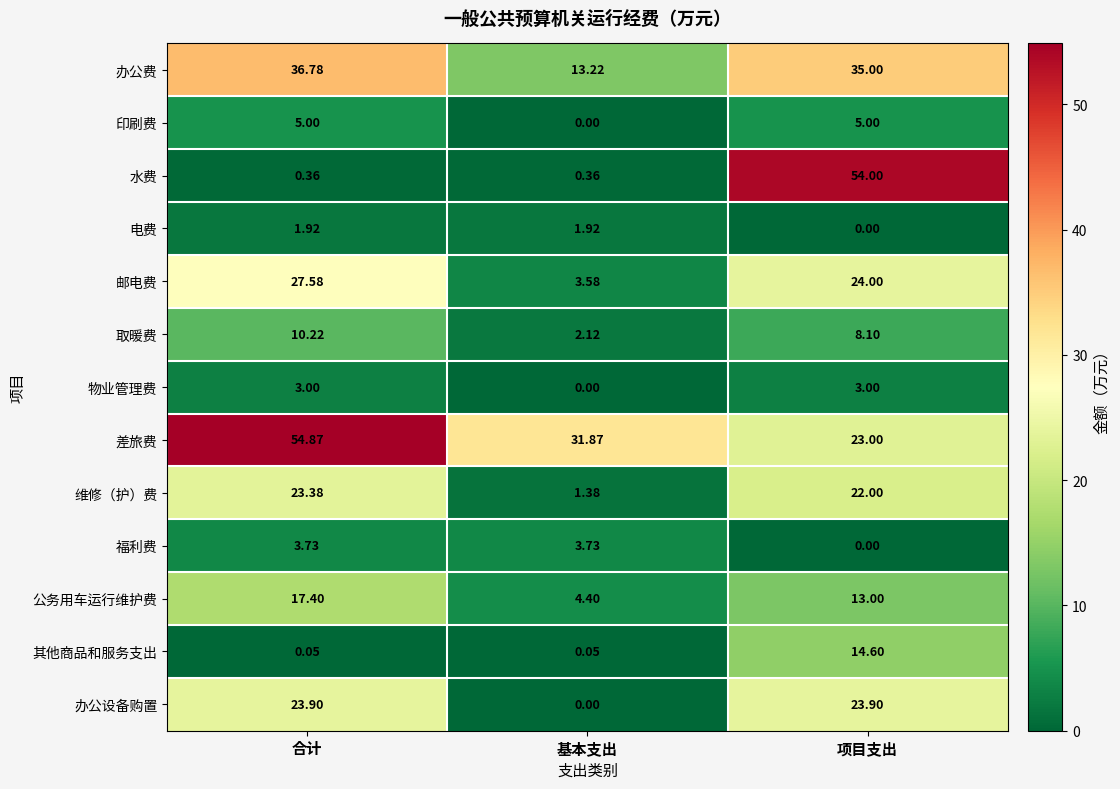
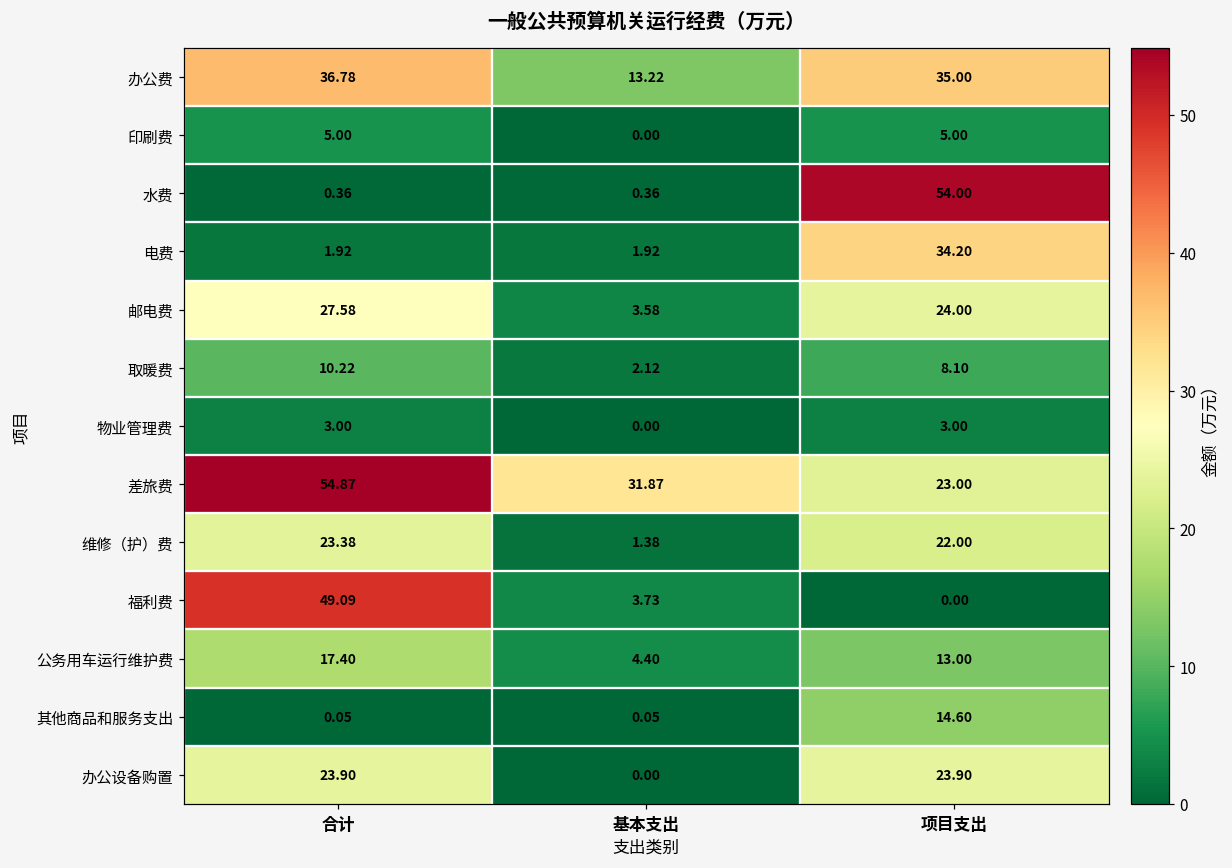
电费, 项目支出: 0.00 -> 34.20
福利费, 合计: 3.73 -> 49.09
